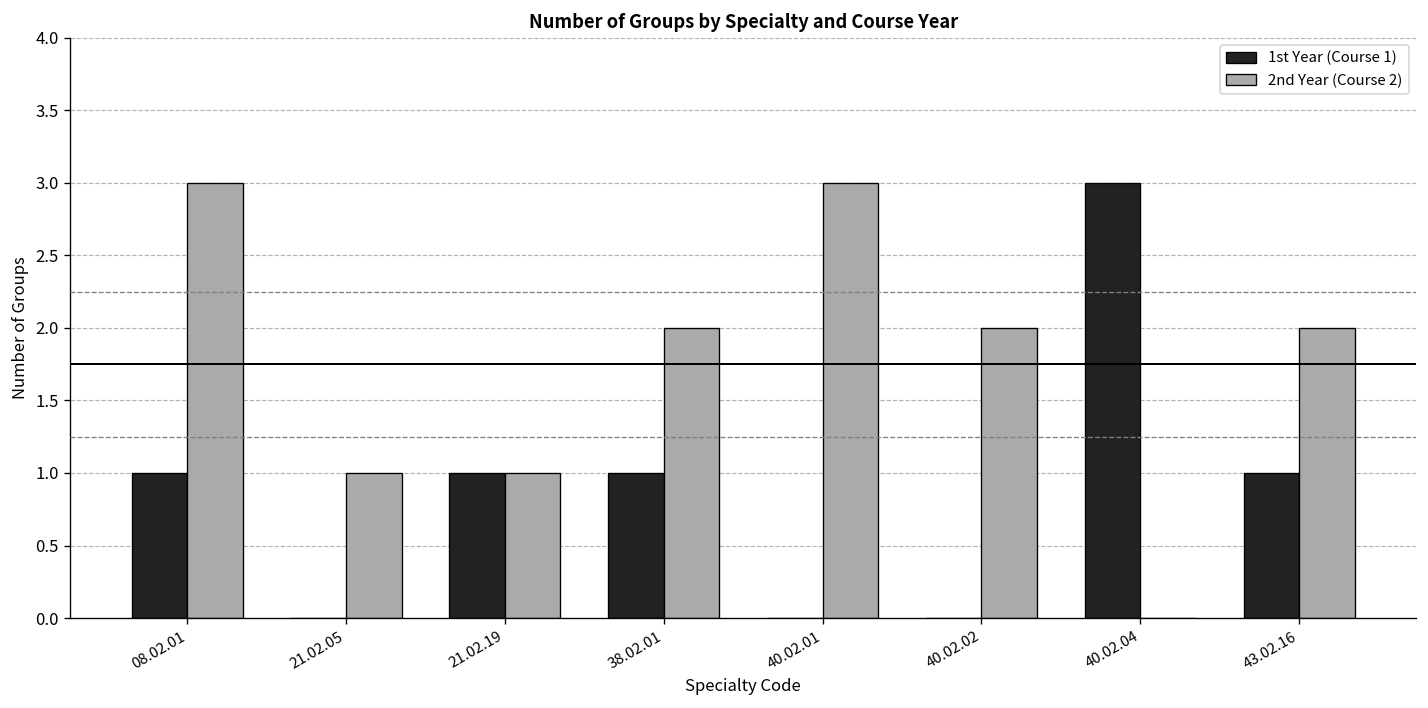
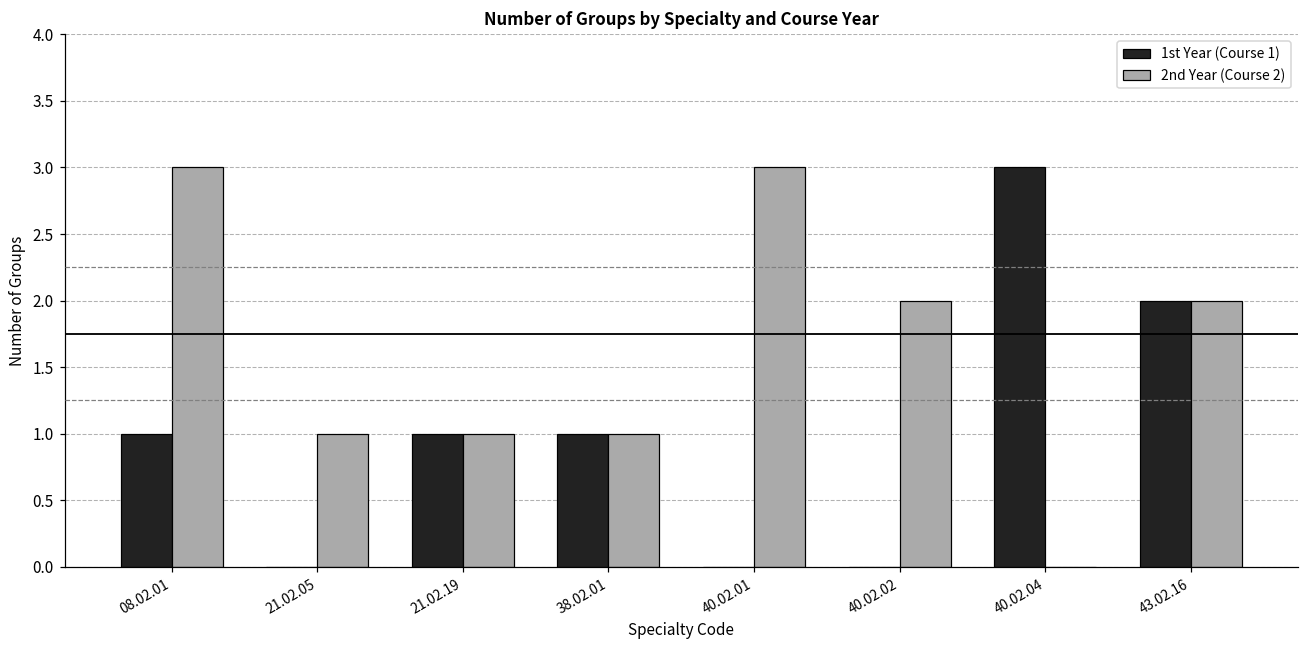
2nd Year (Course 2), 38.02.01: 2 -> 1
1st Year (Course 1), 43.02.16: 1 -> 2
